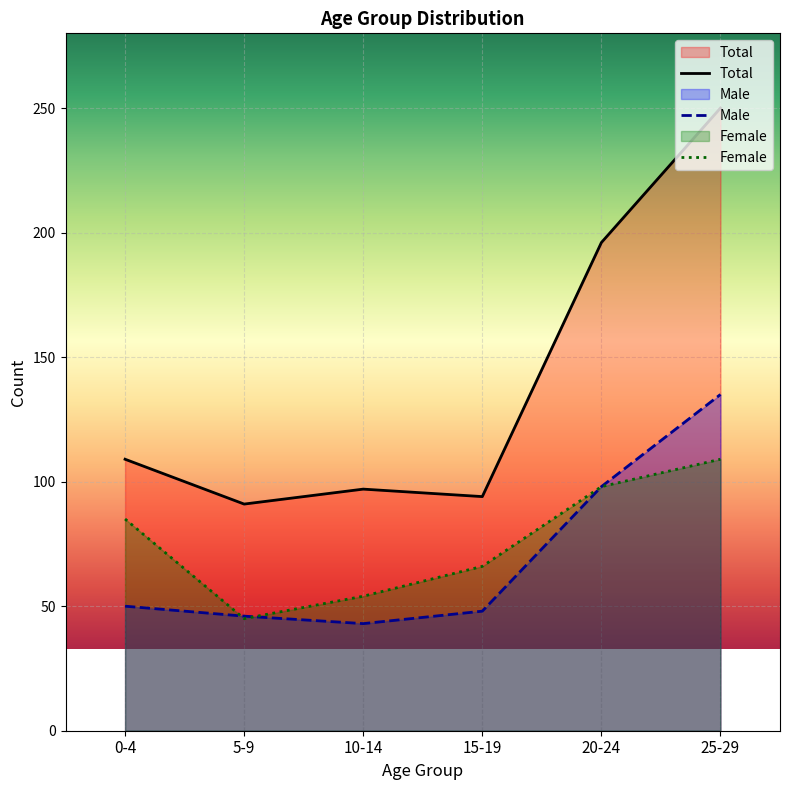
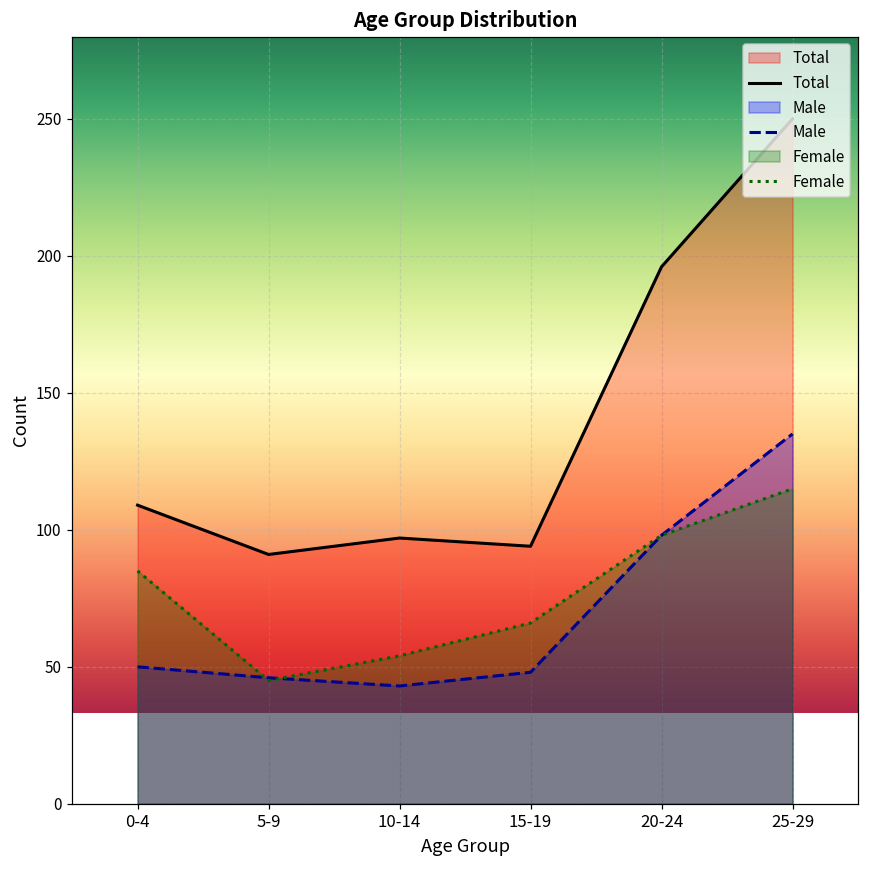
Female, 25-29: 109 -> 115
